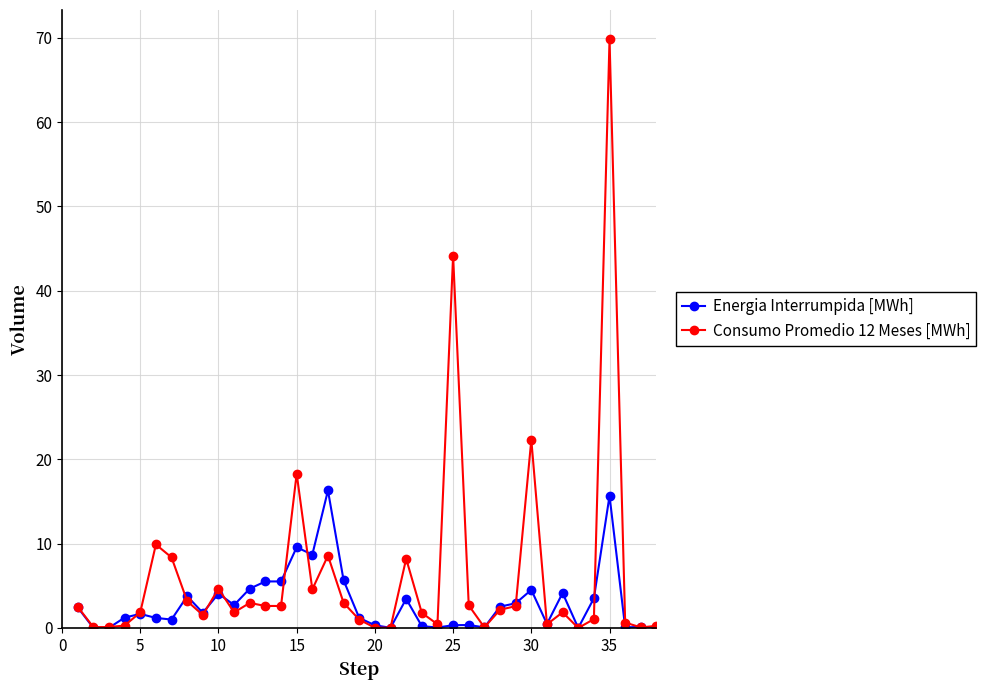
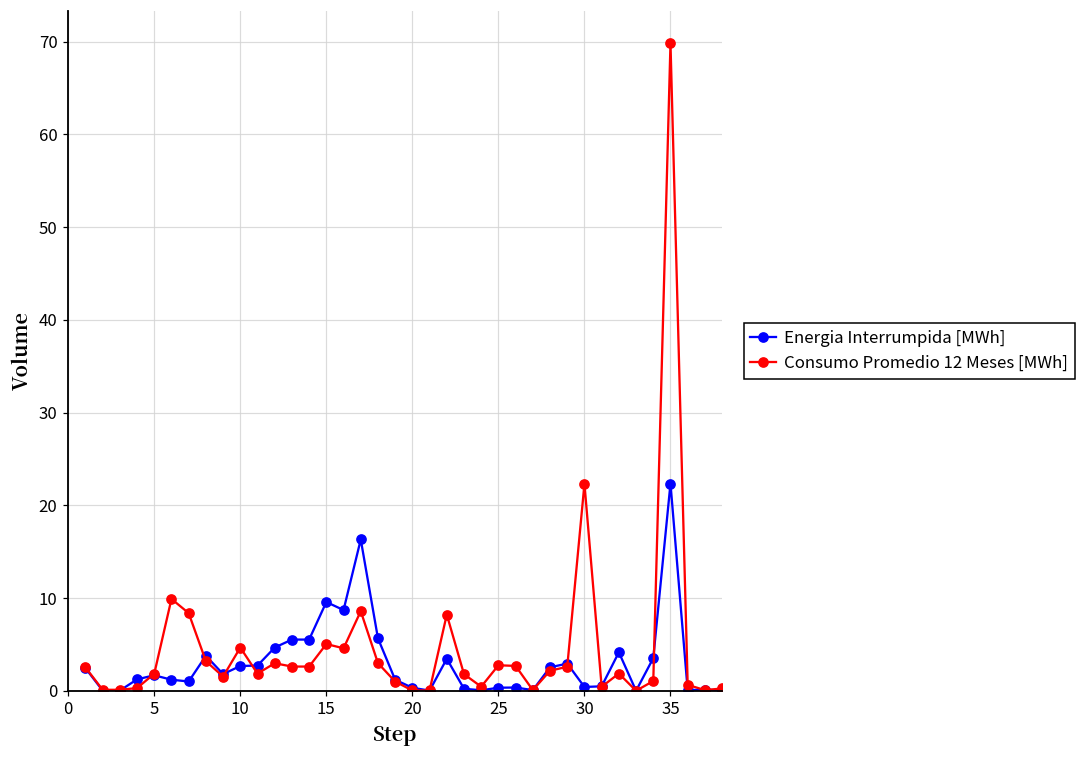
Energia Interrumpida [MWh], 10: 4 -> 3
Consumo Promedio 12 Meses [MWh], 15: 18 -> 5
Consumo Promedio 12 Meses [MWh], 25: 44 -> 3
Energia Interrumpida [MWh], 30: 5 -> 0
Energia Interrumpida [MWh], 35: 16 -> 22
